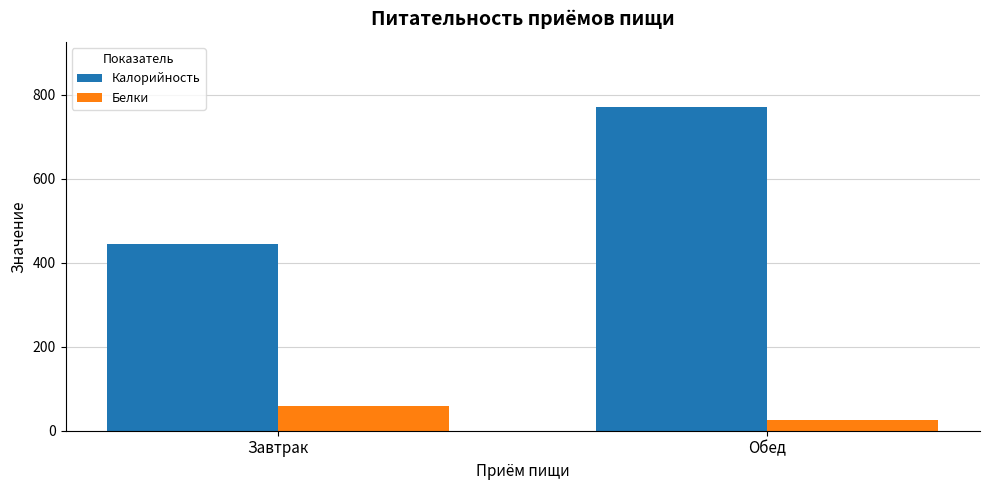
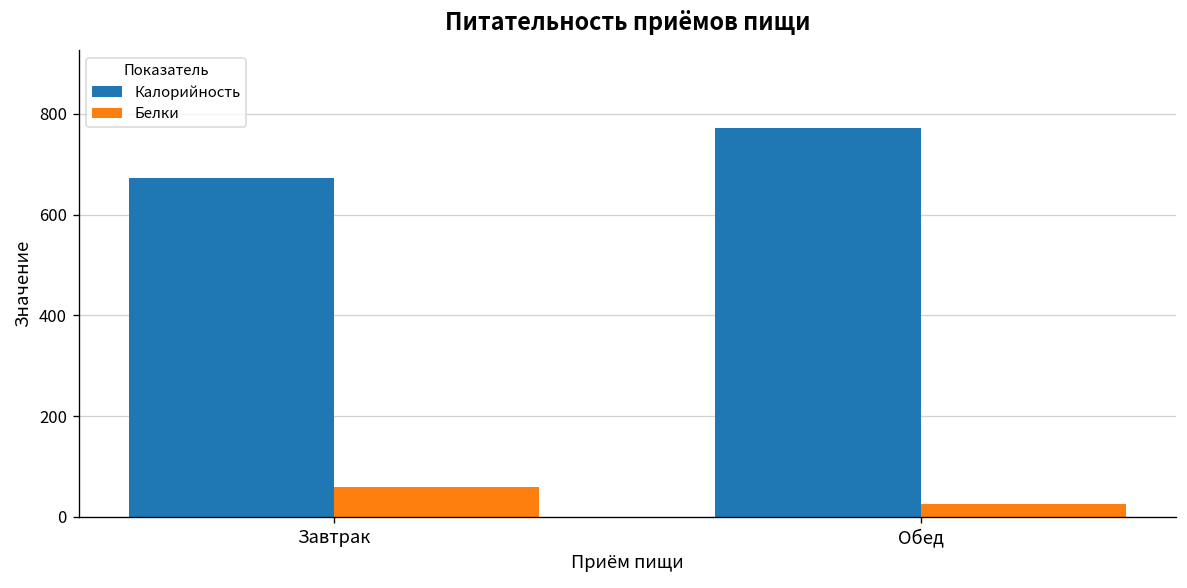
Калорийность, Завтрак: 450 -> 670
